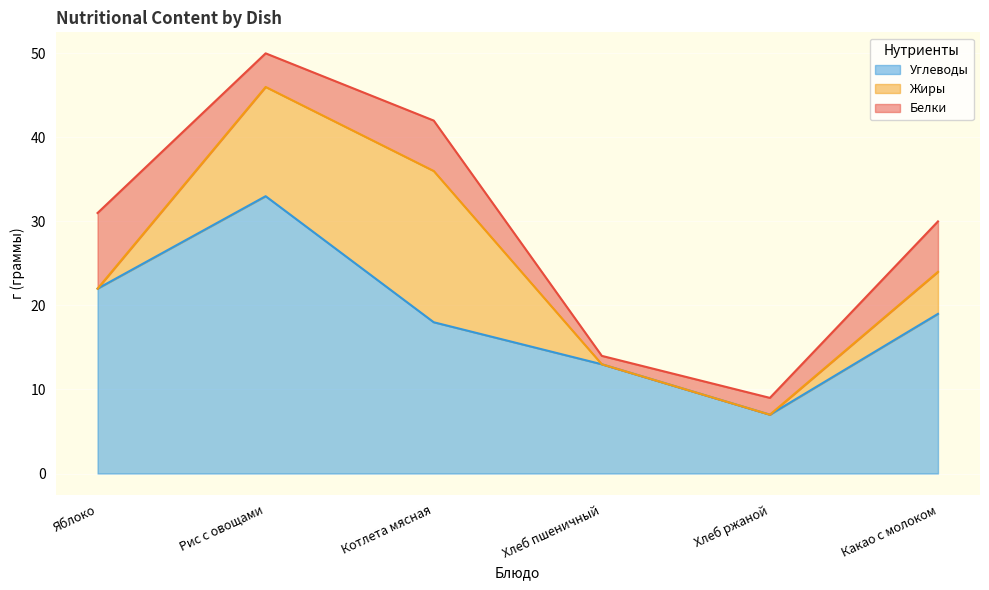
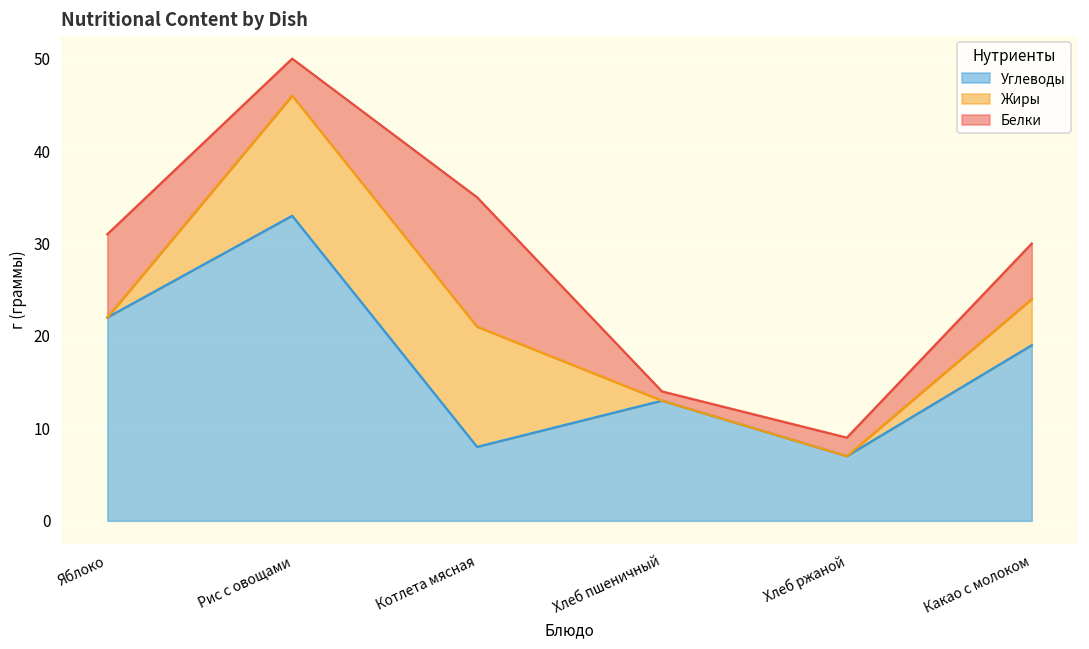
Углеводы, Котлета мясная: 18 -> 8
Жиры, Котлета мясная: 18 -> 13
Белки, Котлета мясная: 6 -> 14
